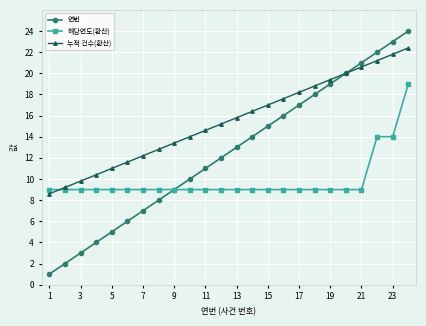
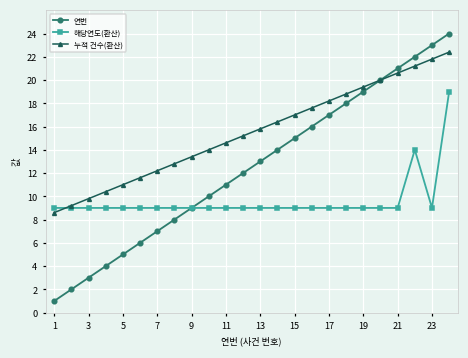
해당연도(환산), 23: 14.0 -> 9.0
